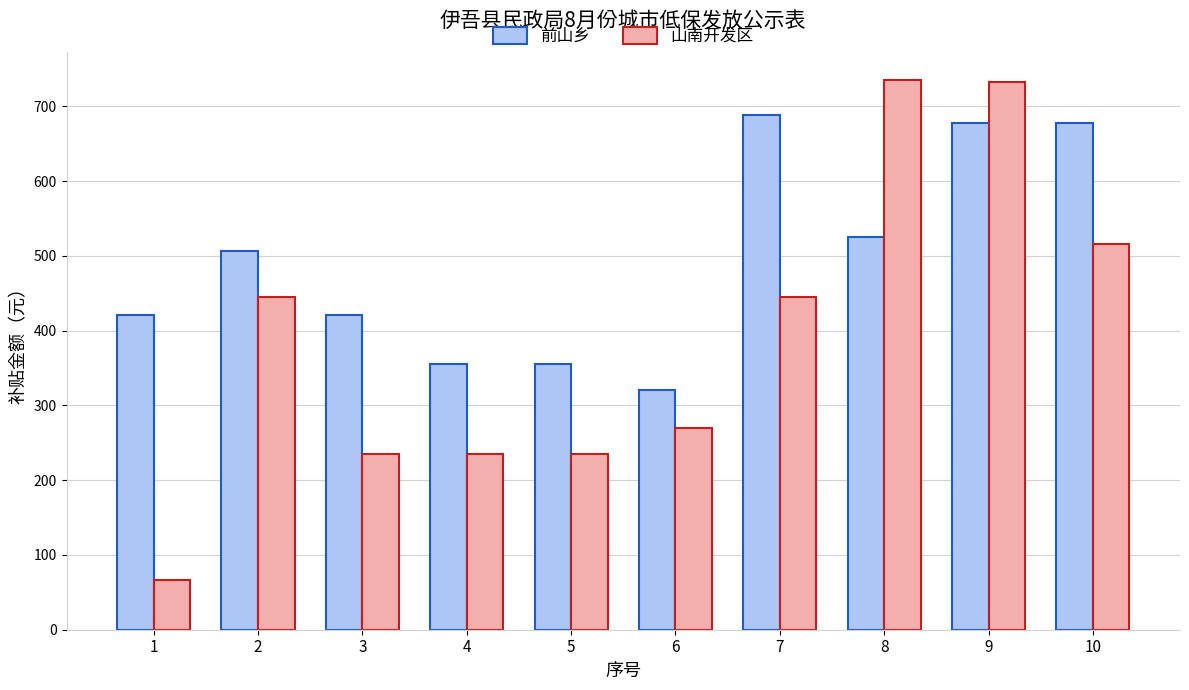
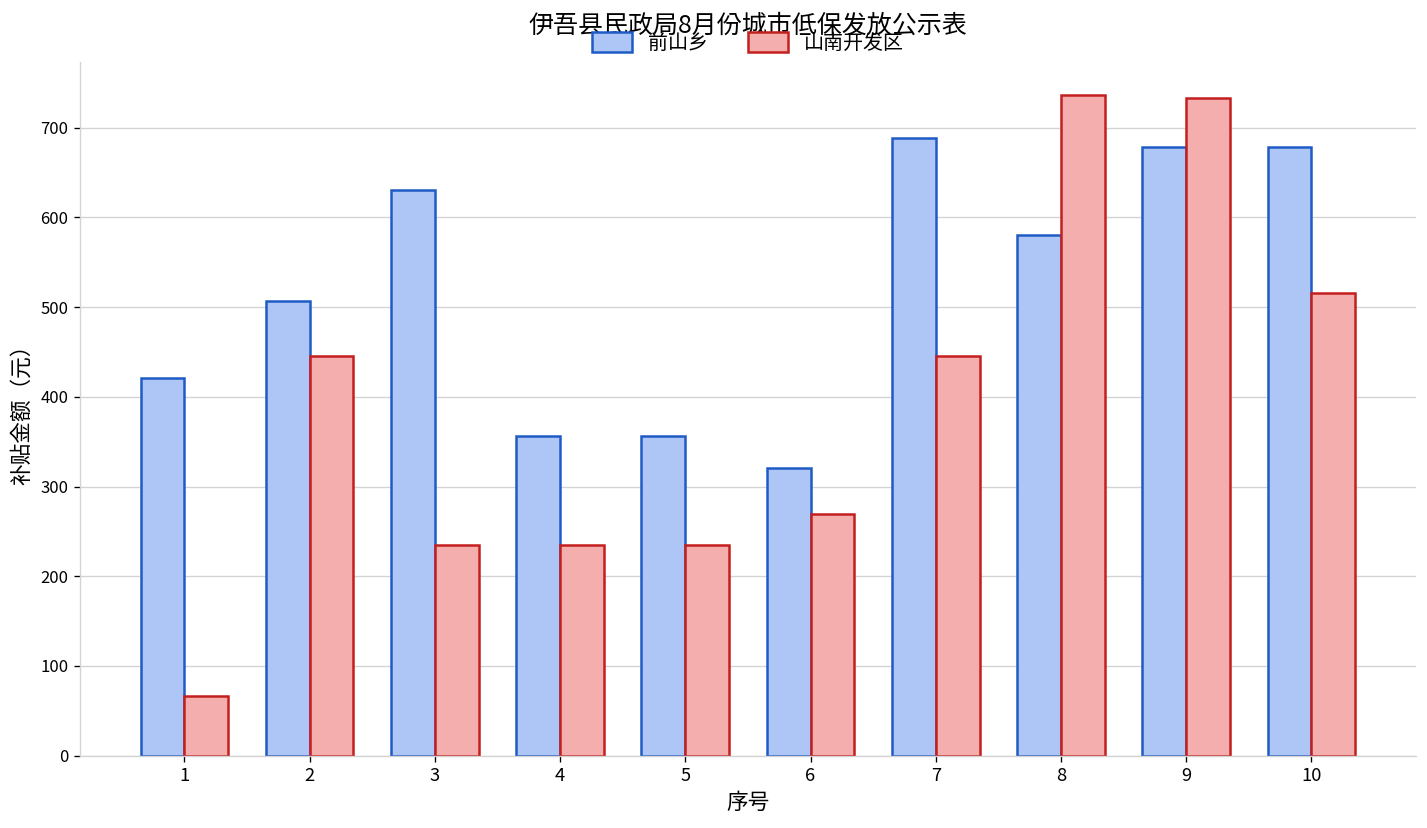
前山乡, 3: 420 -> 630
前山乡, 8: 530 -> 580
